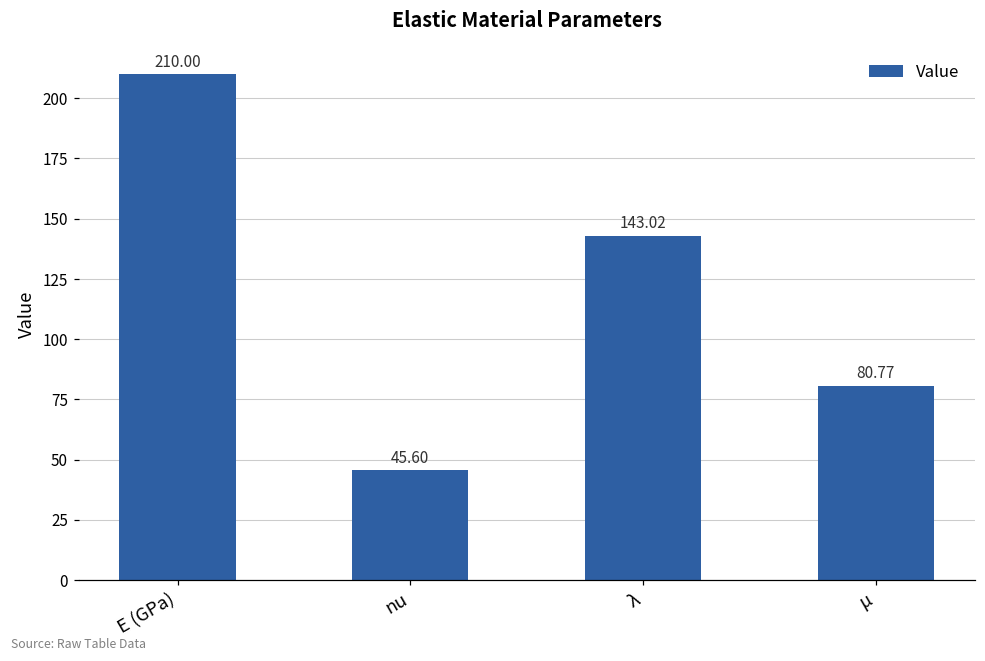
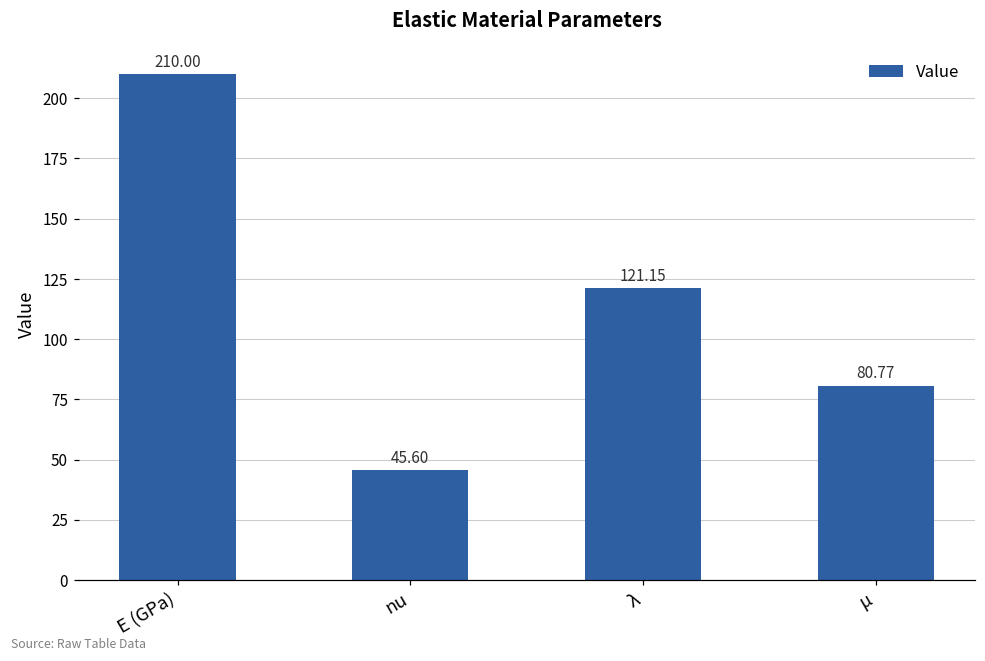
λ: 143.02 -> 121.15
